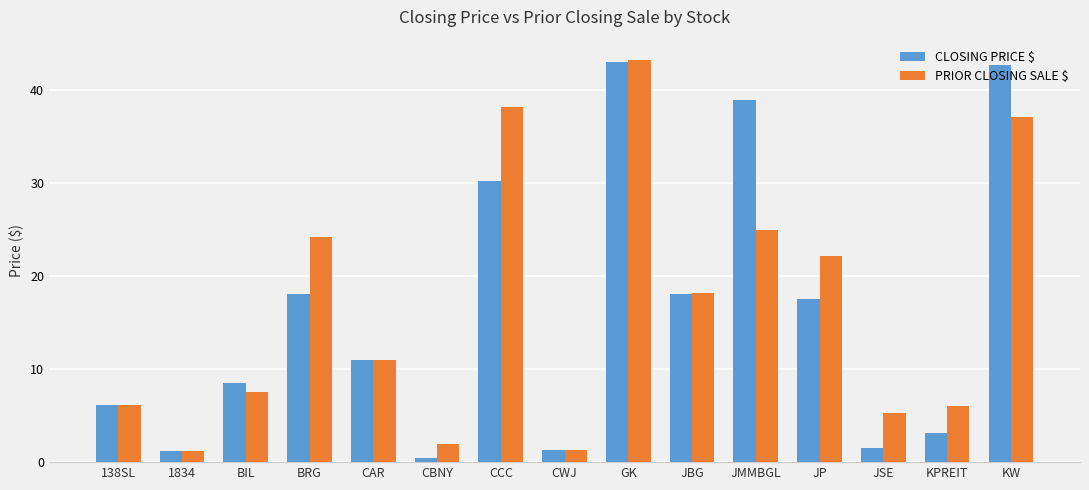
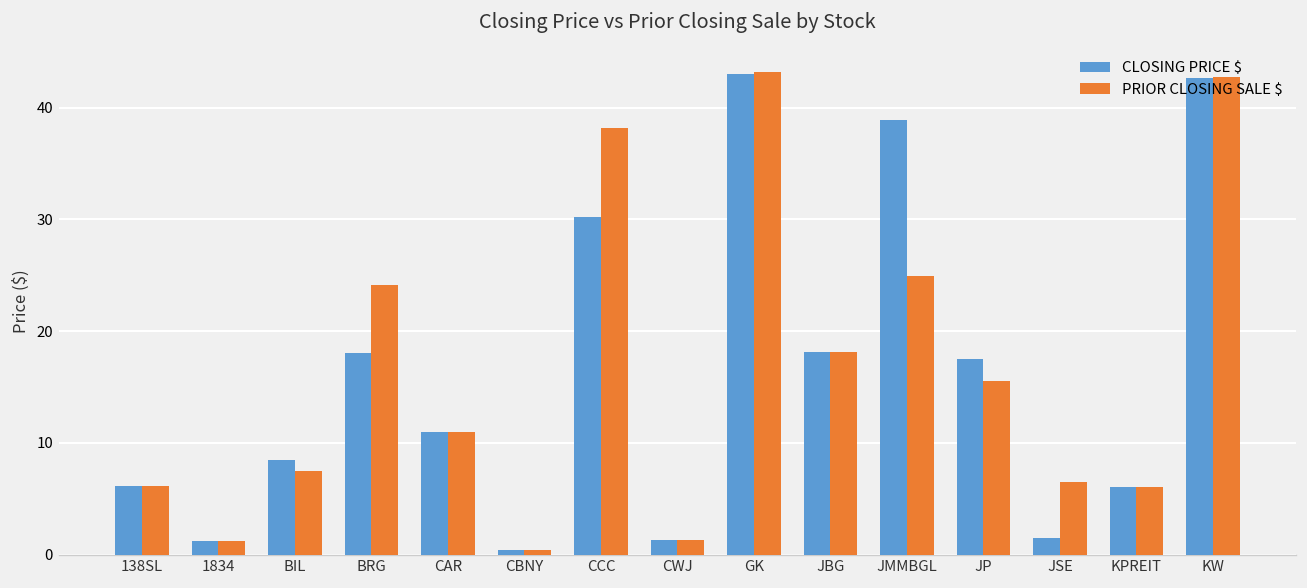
PRIOR CLOSING SALE $, CBNY: 2 -> 0
PRIOR CLOSING SALE $, JP: 22 -> 16
PRIOR CLOSING SALE $, JSE: 5 -> 7
CLOSING PRICE $, KPREIT: 3 -> 6
PRIOR CLOSING SALE $, KW: 37 -> 43
